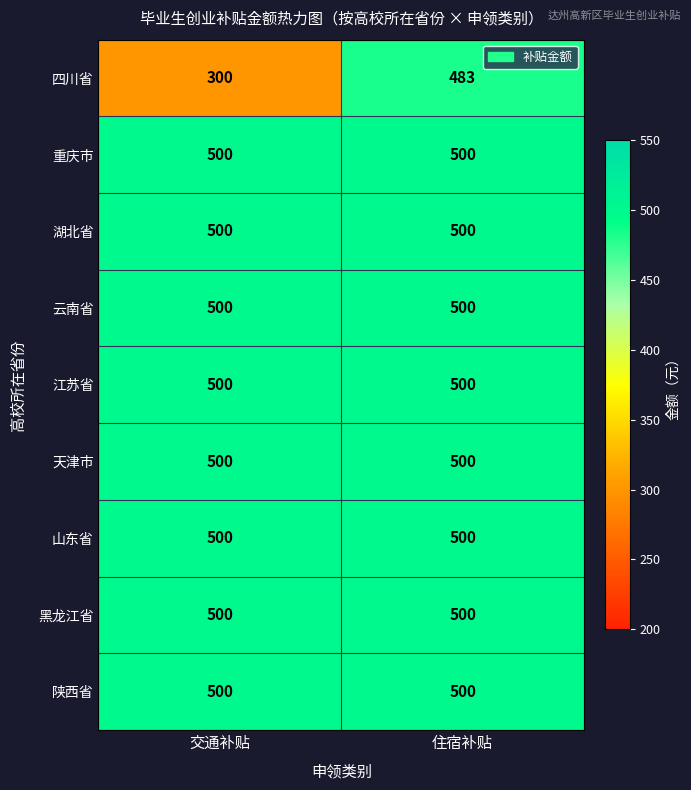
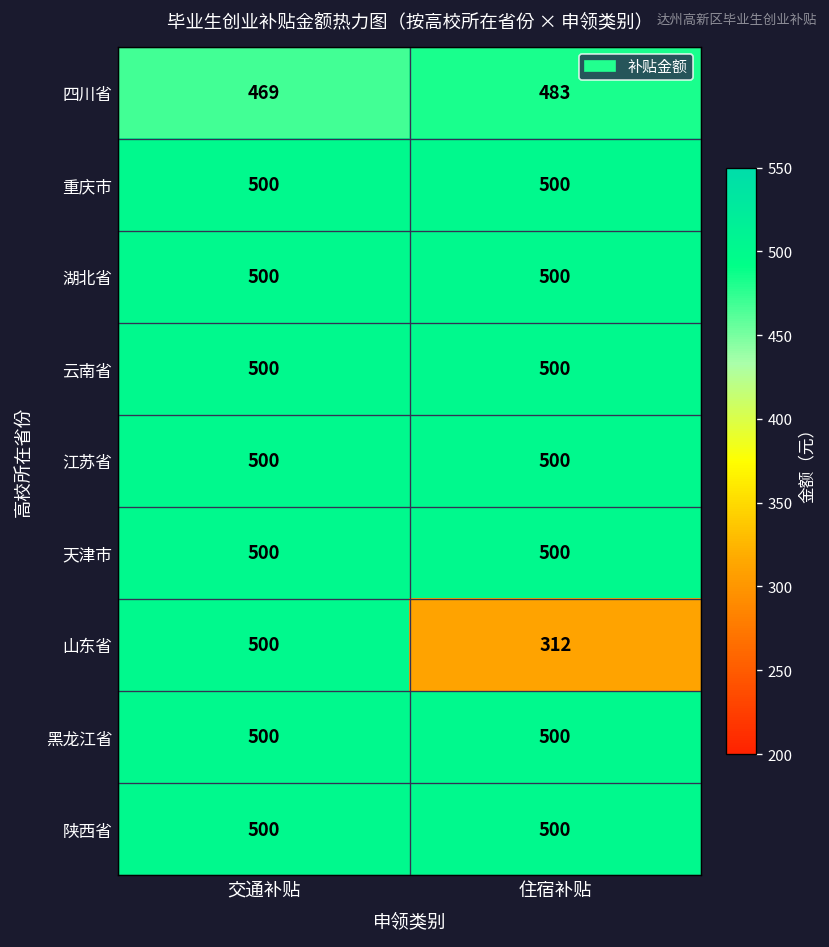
四川省, 交通补贴: 300 -> 469
山东省, 住宿补贴: 500 -> 312
